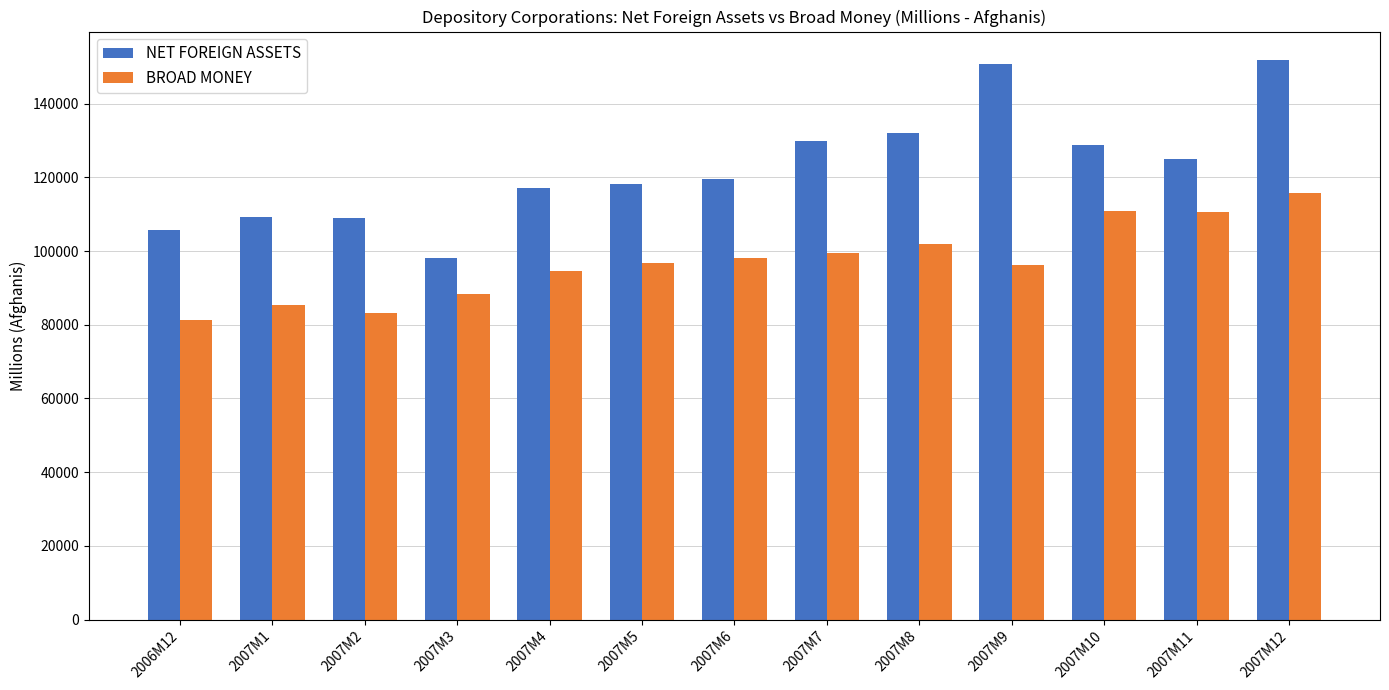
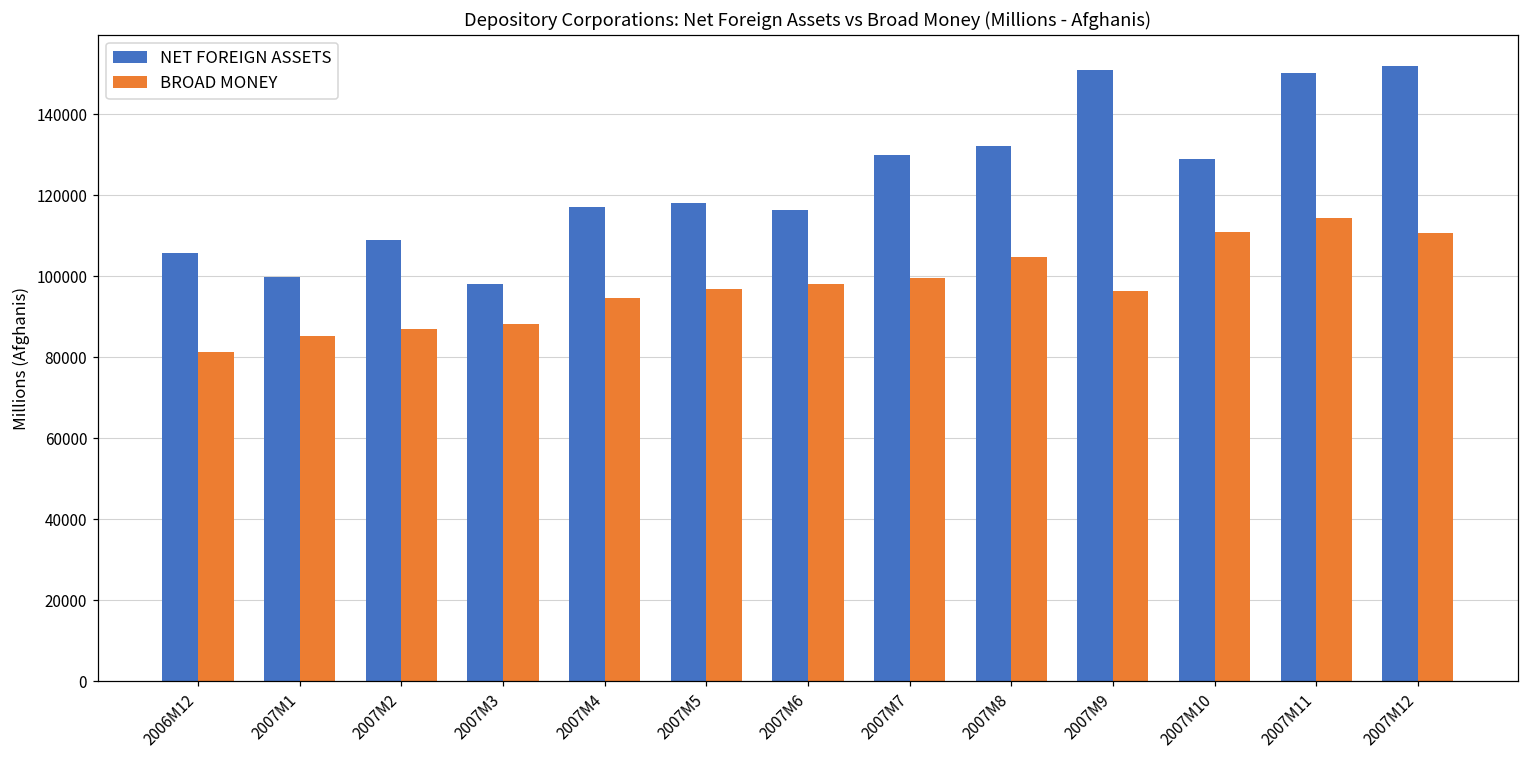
NET FOREIGN ASSETS, 2007M1: 109000 -> 100000
BROAD MONEY, 2007M2: 83000 -> 87000
NET FOREIGN ASSETS, 2007M6: 120000 -> 116000
BROAD MONEY, 2007M8: 102000 -> 105000
NET FOREIGN ASSETS, 2007M11: 125000 -> 150000
BROAD MONEY, 2007M11: 111000 -> 114000
BROAD MONEY, 2007M12: 116000 -> 111000
